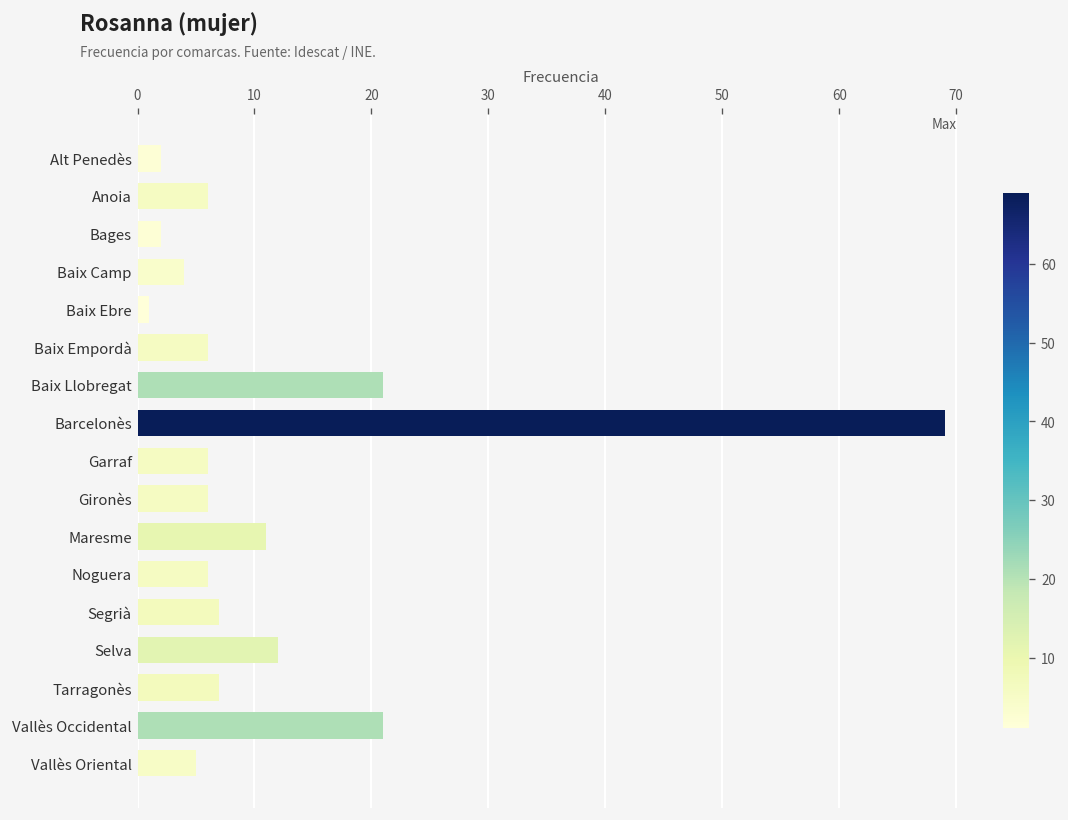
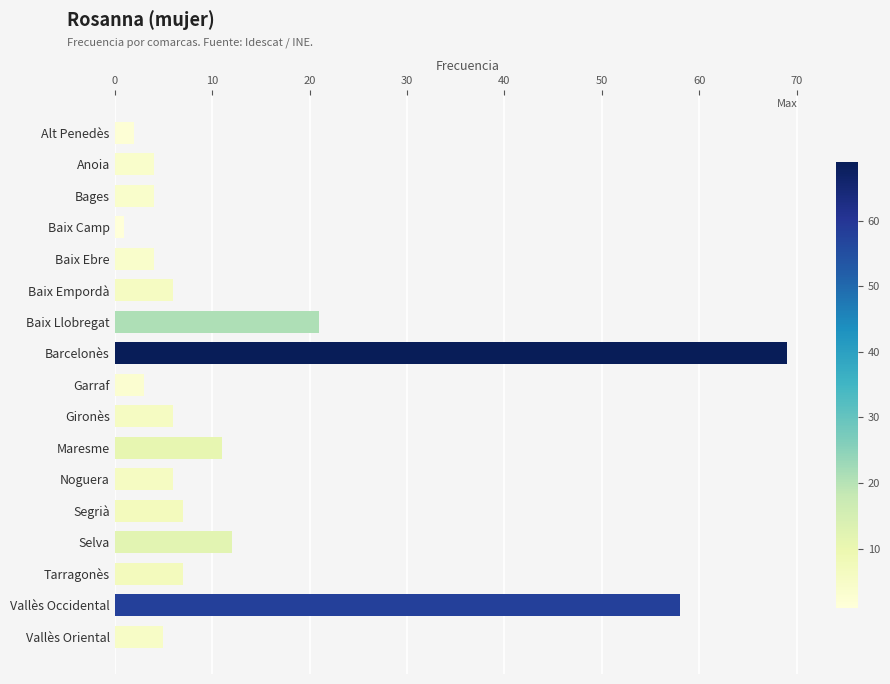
Anoia: 6 -> 4
Bages: 2 -> 4
Baix Camp: 4 -> 1
Baix Ebre: 1 -> 4
Garraf: 6 -> 3
Vallès Occidental: 21 -> 58
